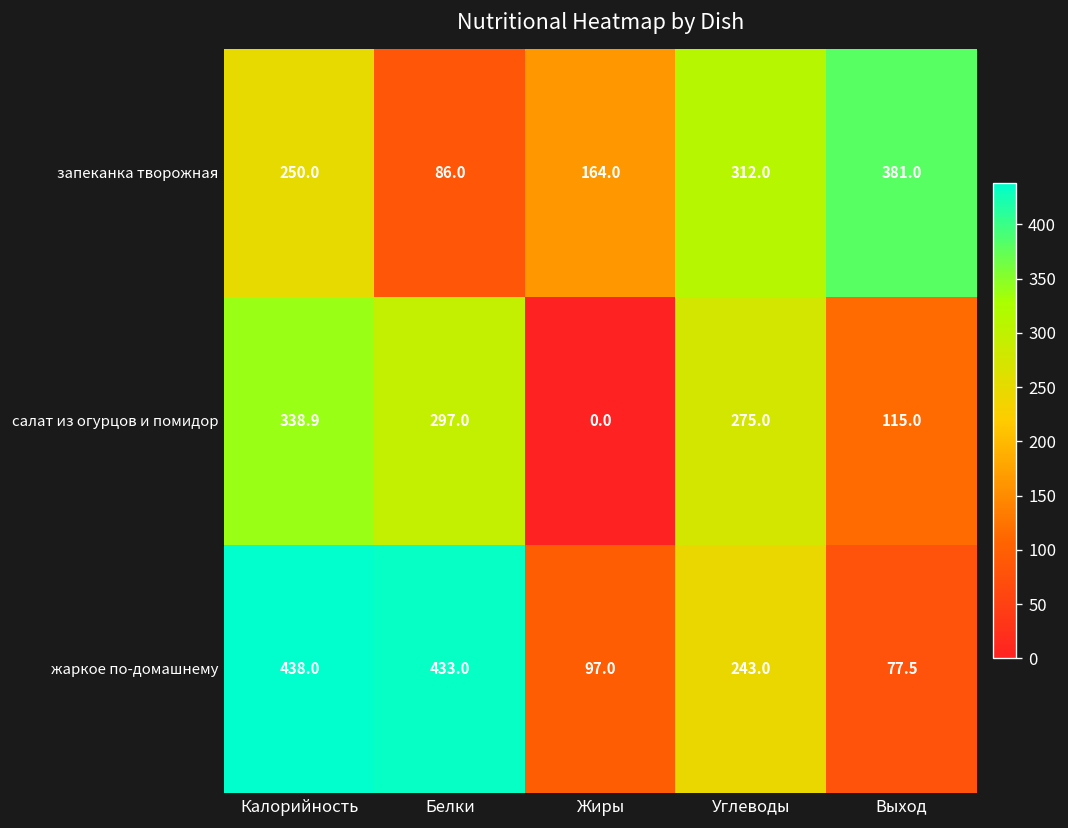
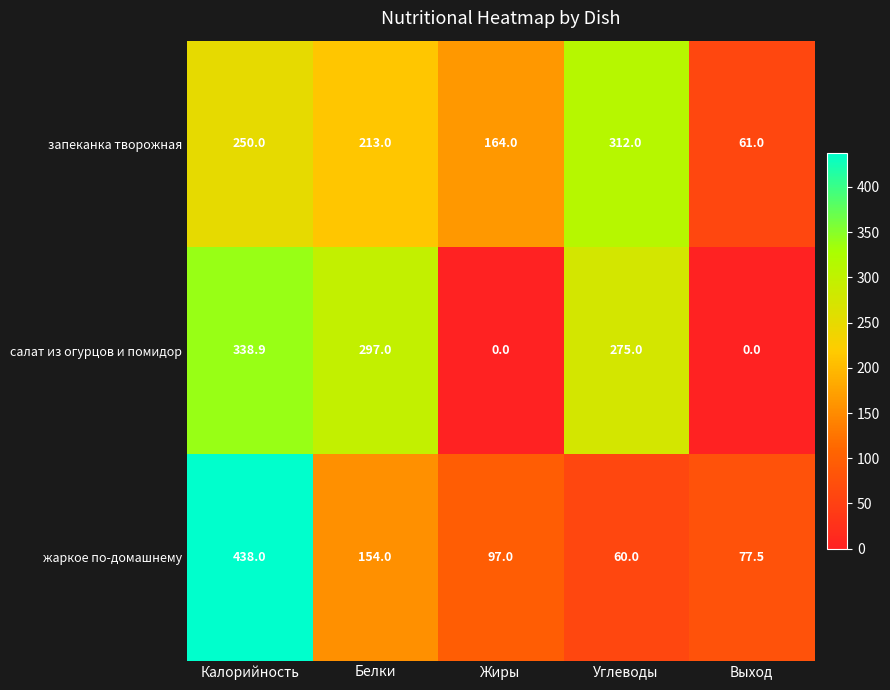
запеканка творожная, Белки: 86.0 -> 213.0
запеканка творожная, Выход: 381.0 -> 61.0
салат из огурцов и помидор, Выход: 115.0 -> 0.0
жаркое по-домашнему, Белки: 433.0 -> 154.0
жаркое по-домашнему, Углеводы: 243.0 -> 60.0
